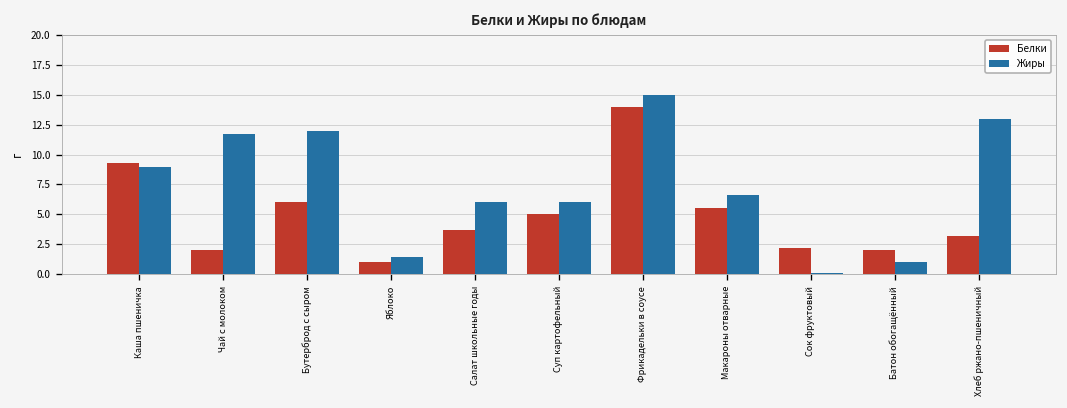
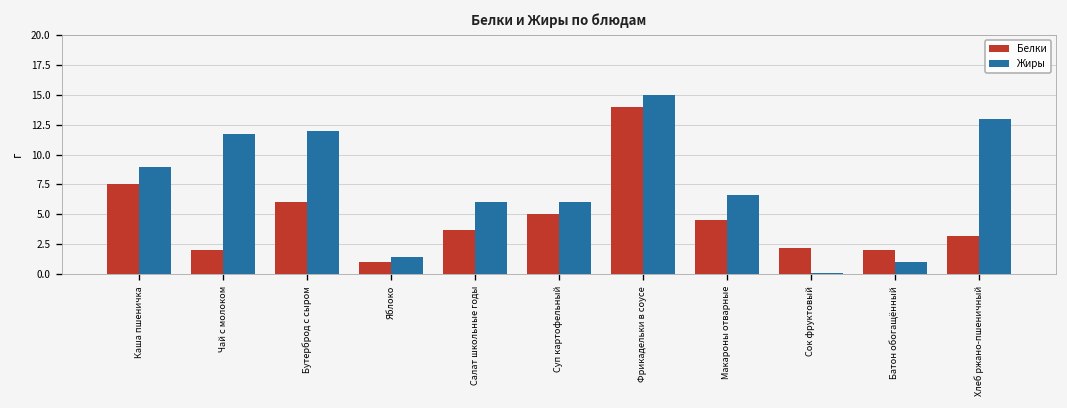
Белки, Каша пшеничка: 9 -> 8
Белки, Макароны отварные: 6 -> 5
